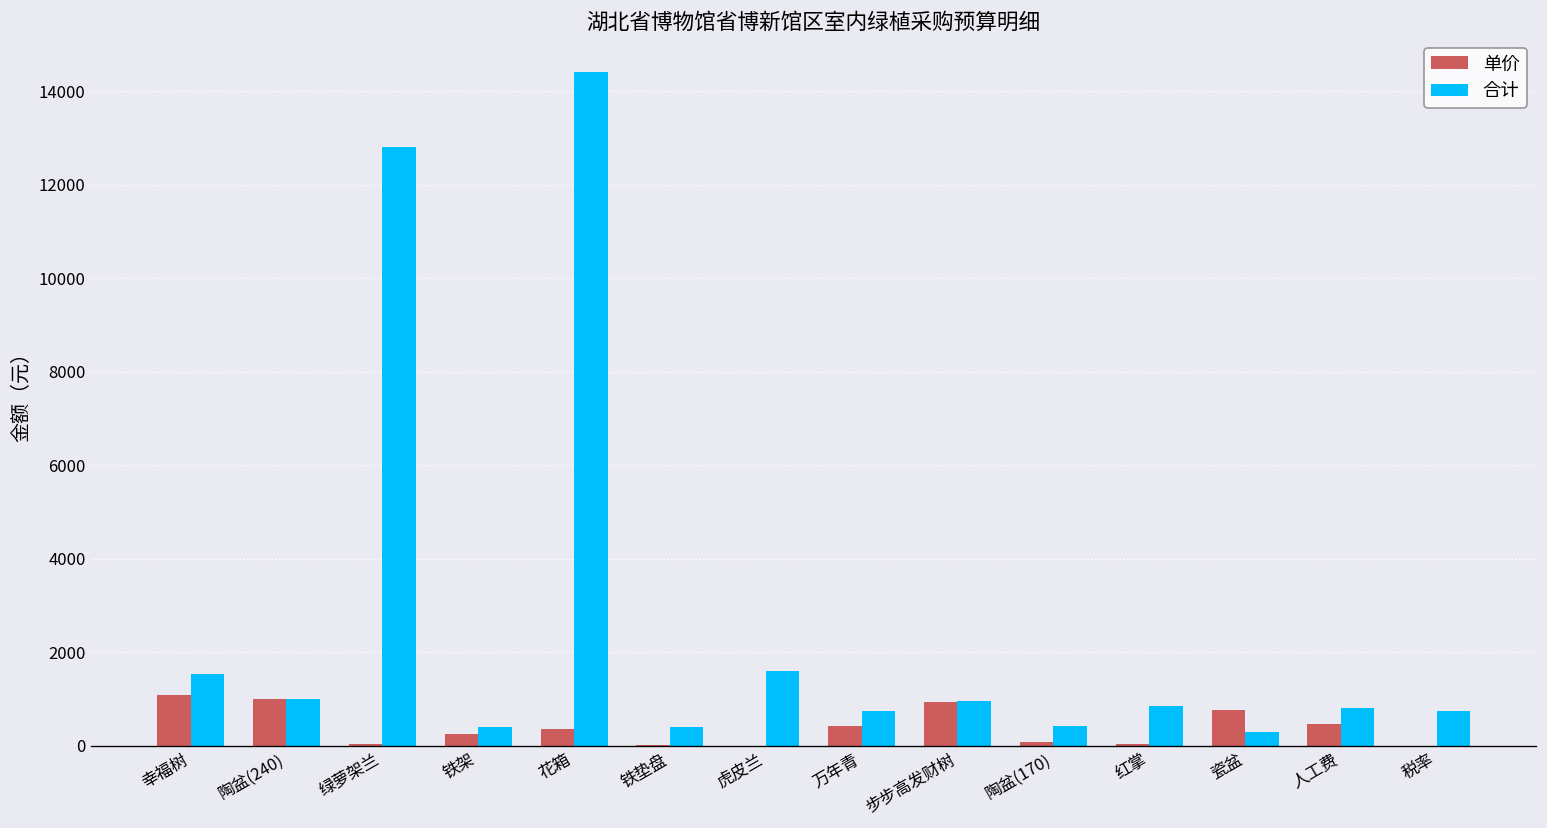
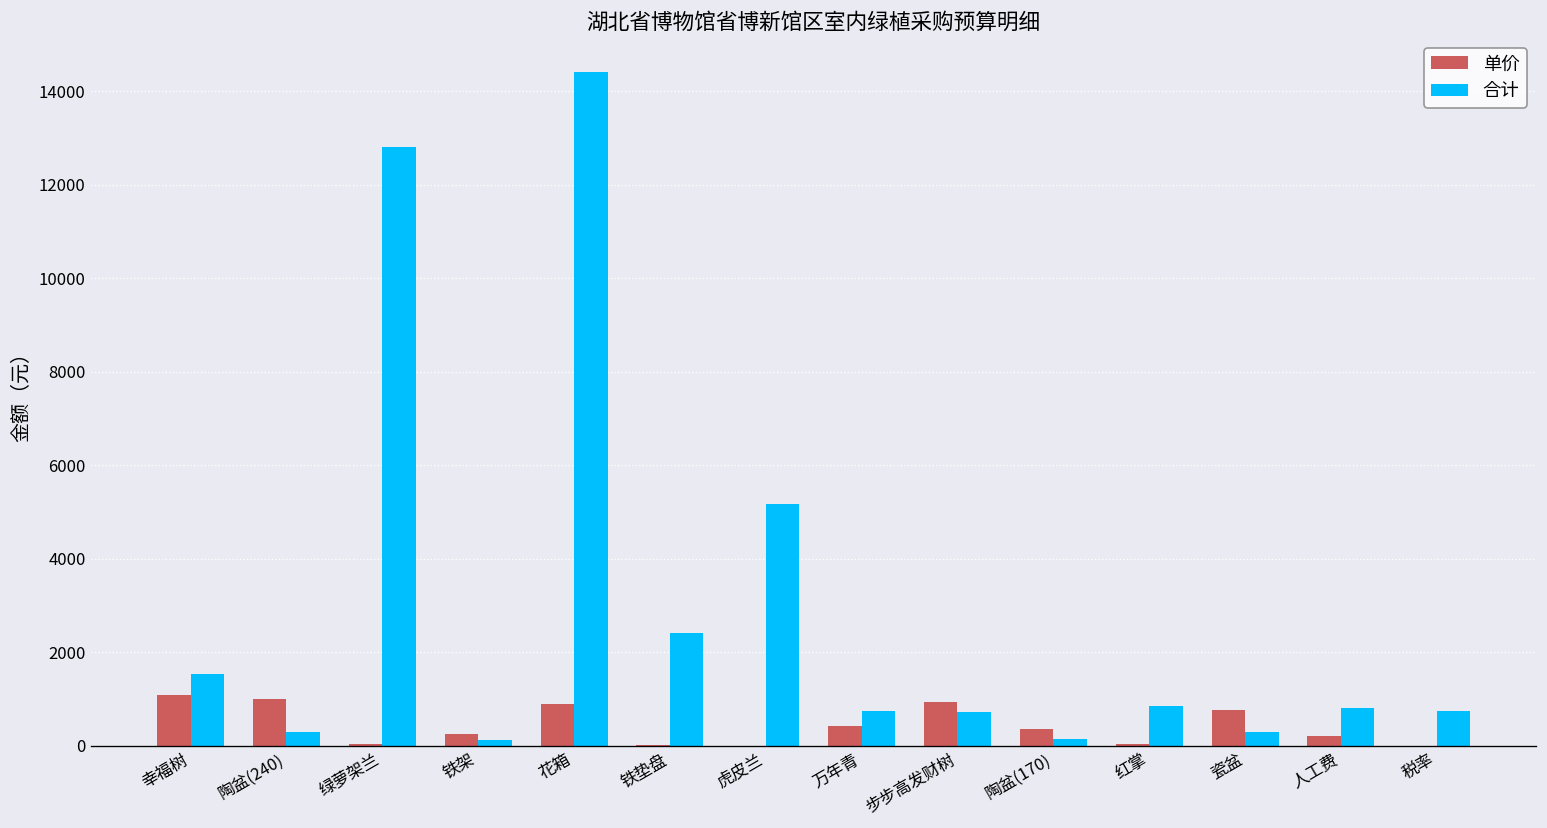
合计, 陶盆(240): 1000 -> 300
合计, 铁架: 400 -> 100
单价, 花箱: 400 -> 900
合计, 铁垫盘: 400 -> 2400
合计, 虎皮兰: 1600 -> 5200
合计, 步步高发财树: 1000 -> 700
单价, 陶盆(170): 100 -> 400
合计, 陶盆(170): 400 -> 100
单价, 人工费: 500 -> 200
